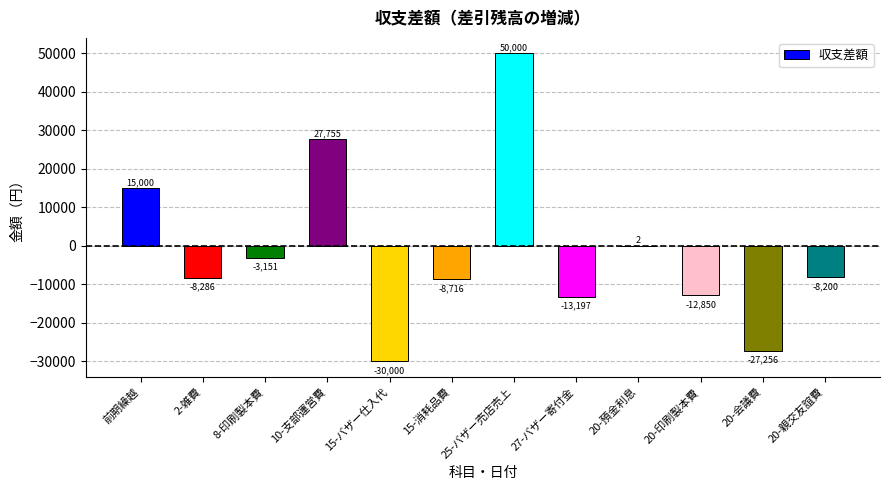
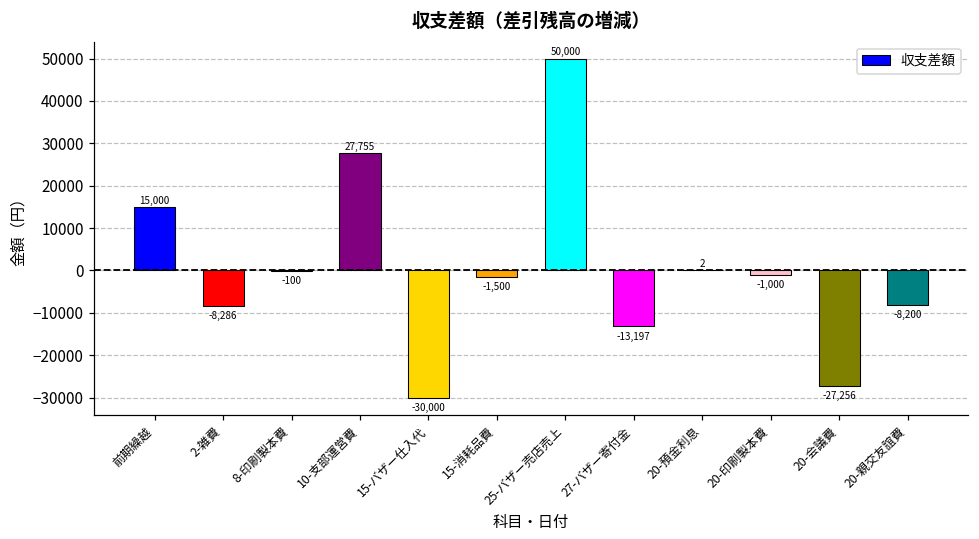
8-印刷製本費: -3,151 -> -100
15-消耗品費: -8,716 -> -1,500
20-印刷製本費: -12,850 -> -1,000
